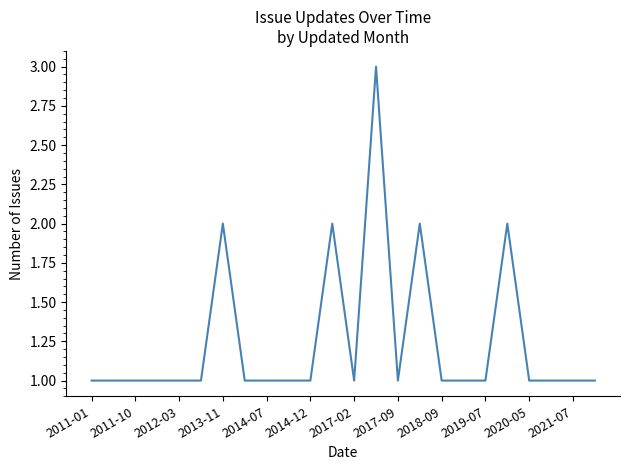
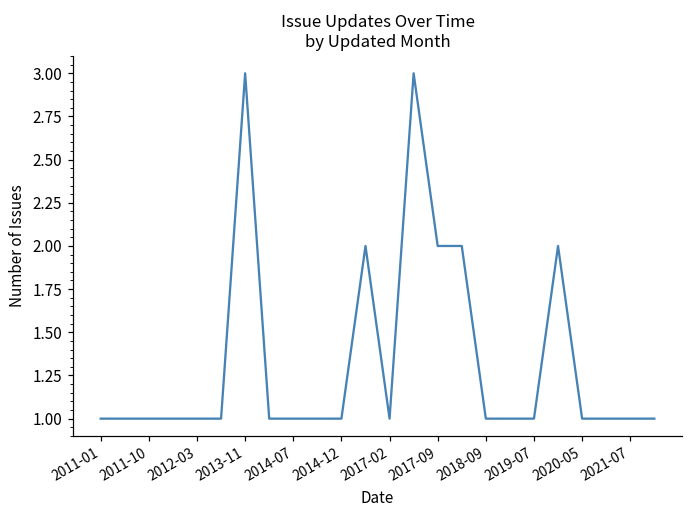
2013-11: 2 -> 3
2017-09: 1 -> 2
